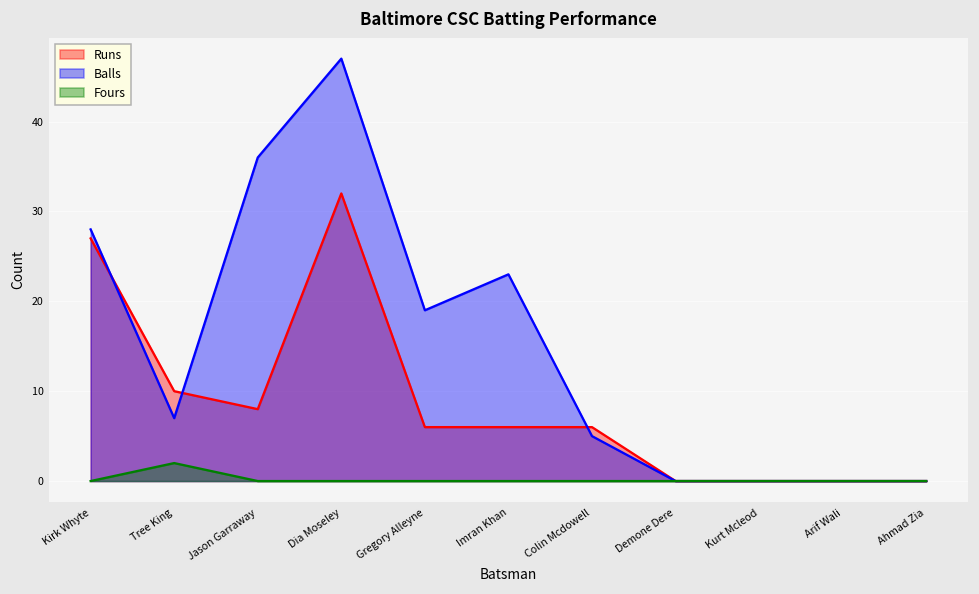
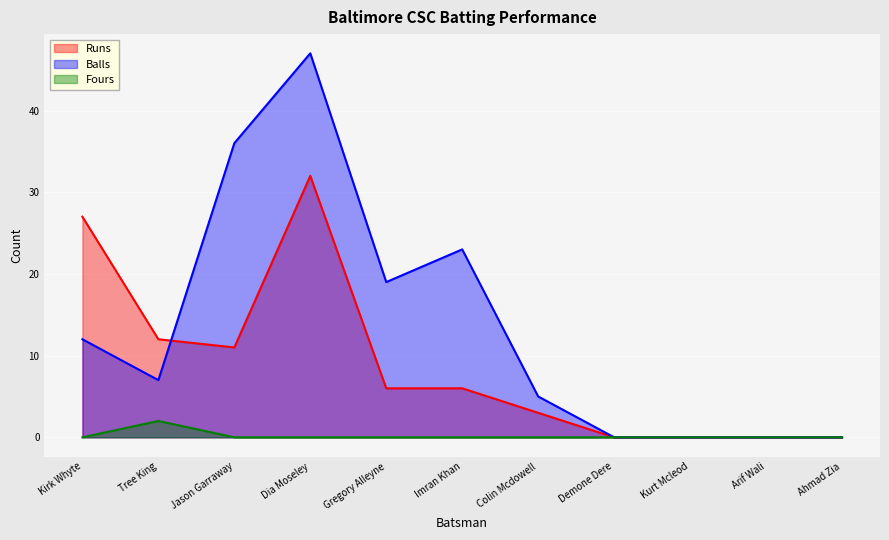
Balls, Kirk Whyte: 28 -> 12
Runs, Tree King: 10 -> 12
Runs, Jason Garraway: 8 -> 11
Runs, Colin Mcdowell: 6 -> 3
